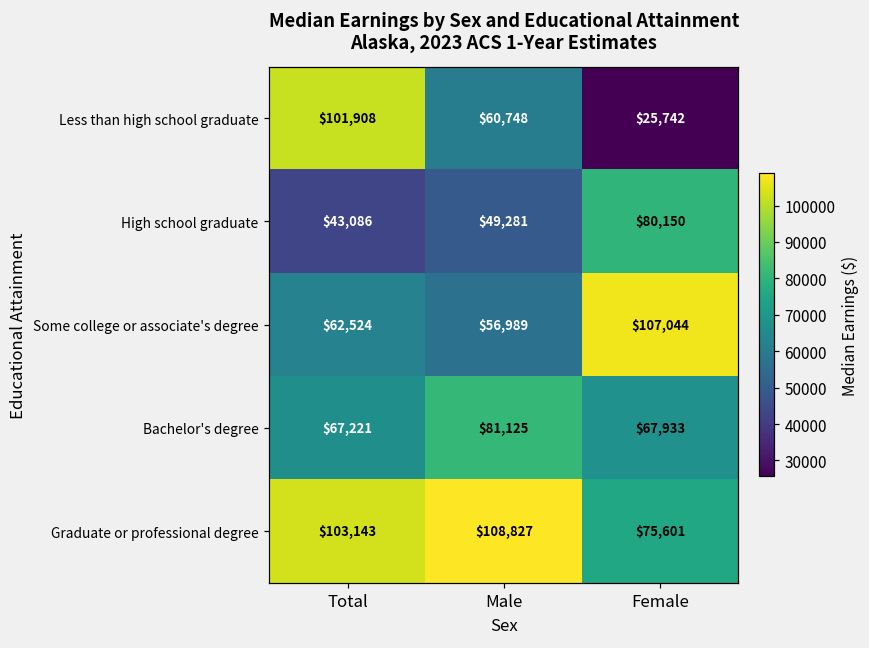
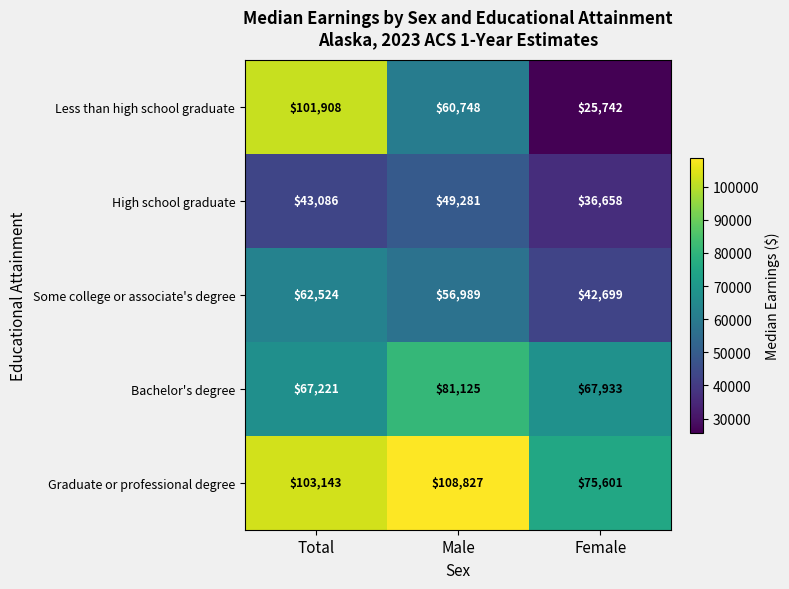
High school graduate, Female: $80,150 -> $36,658
Some college or associate's degree, Female: $107,044 -> $42,699
